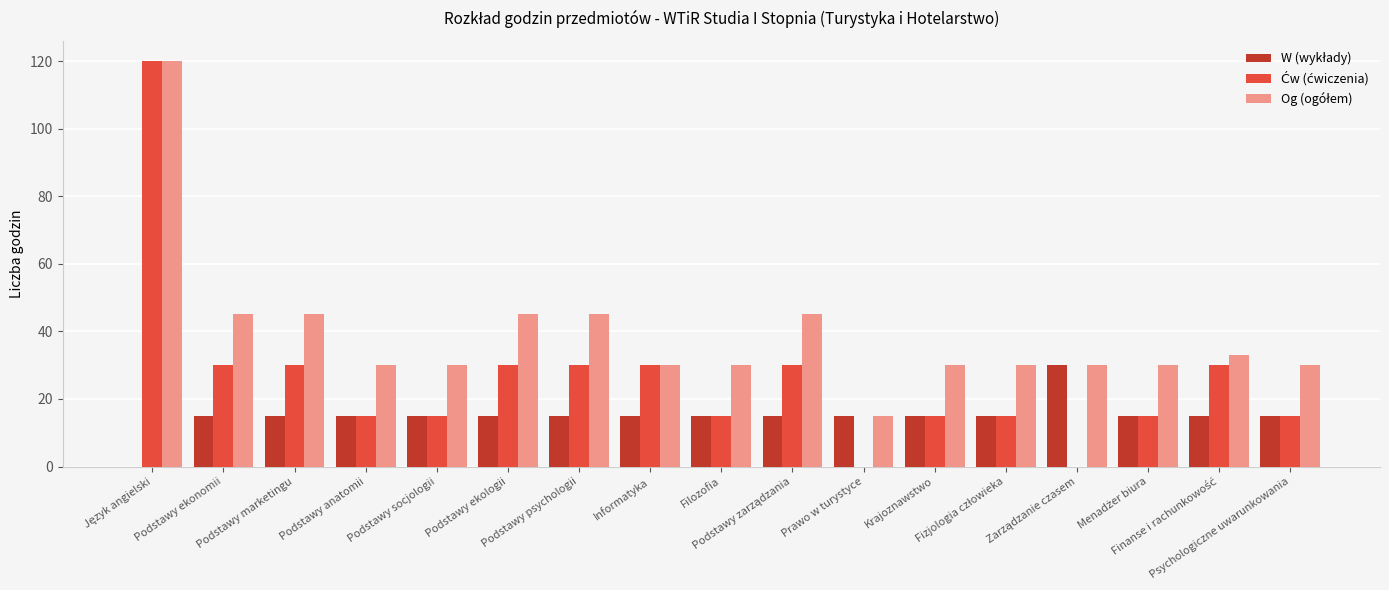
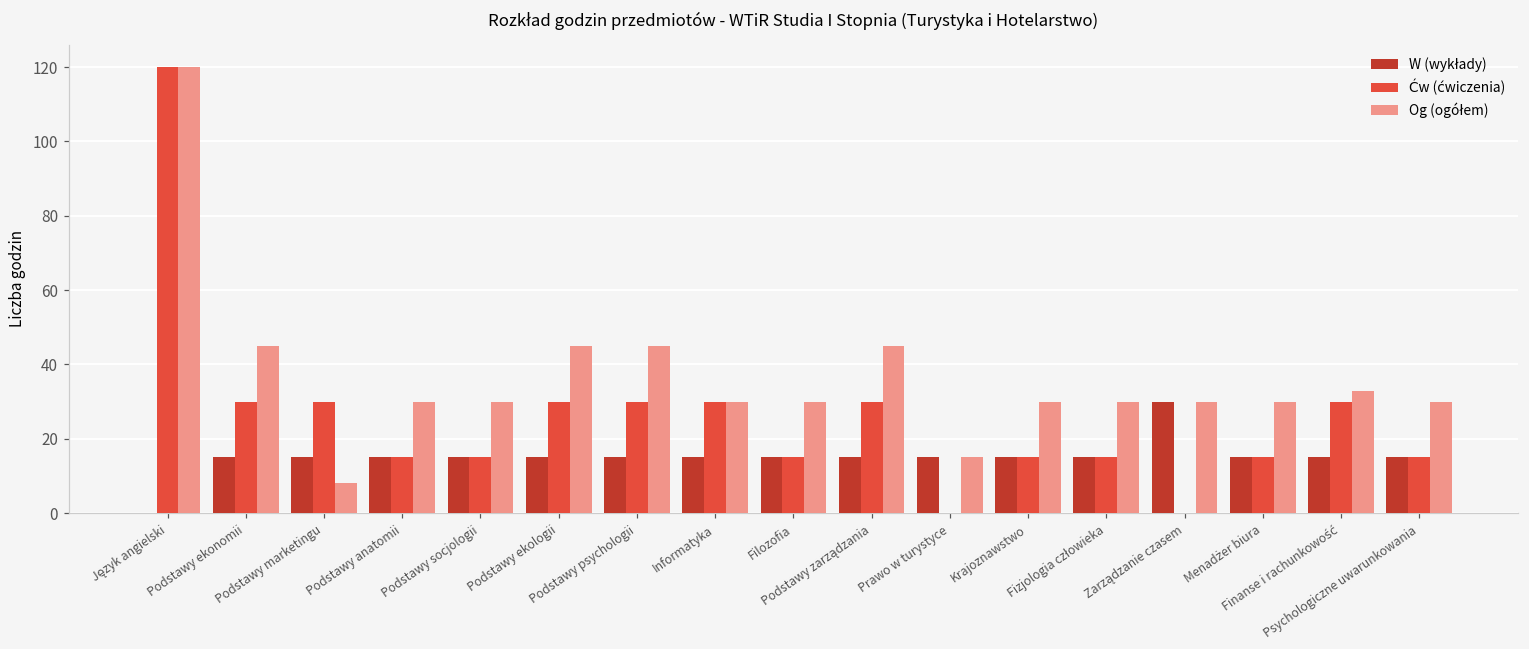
Og (ogółem), Podstawy marketingu: 45 -> 8
